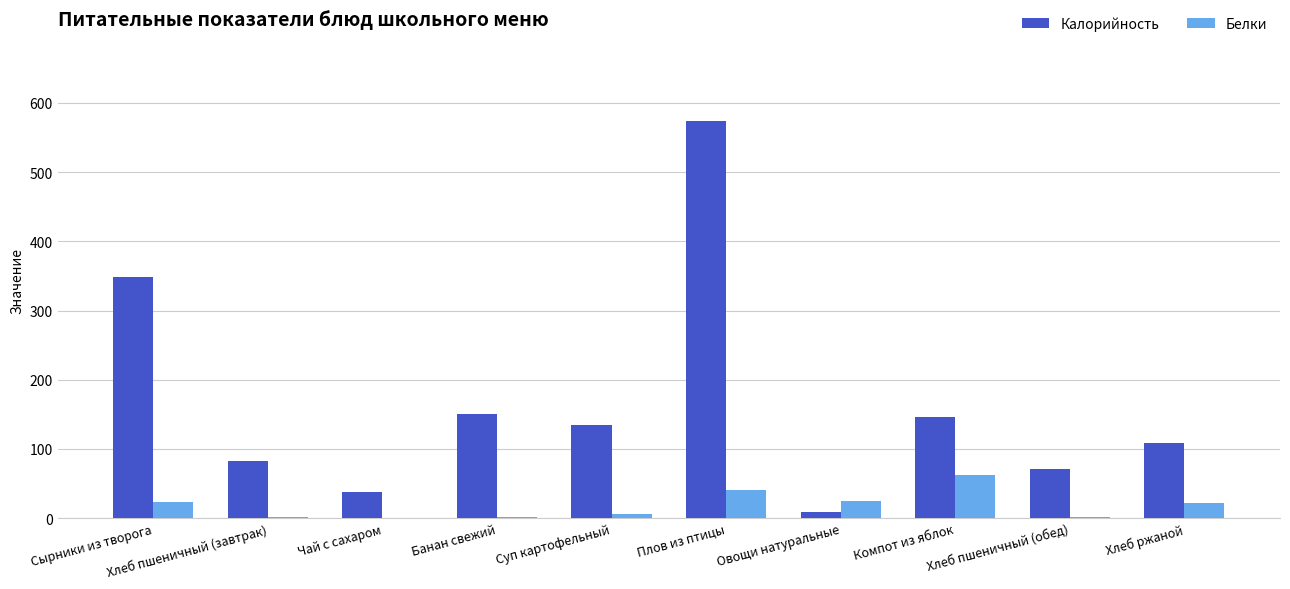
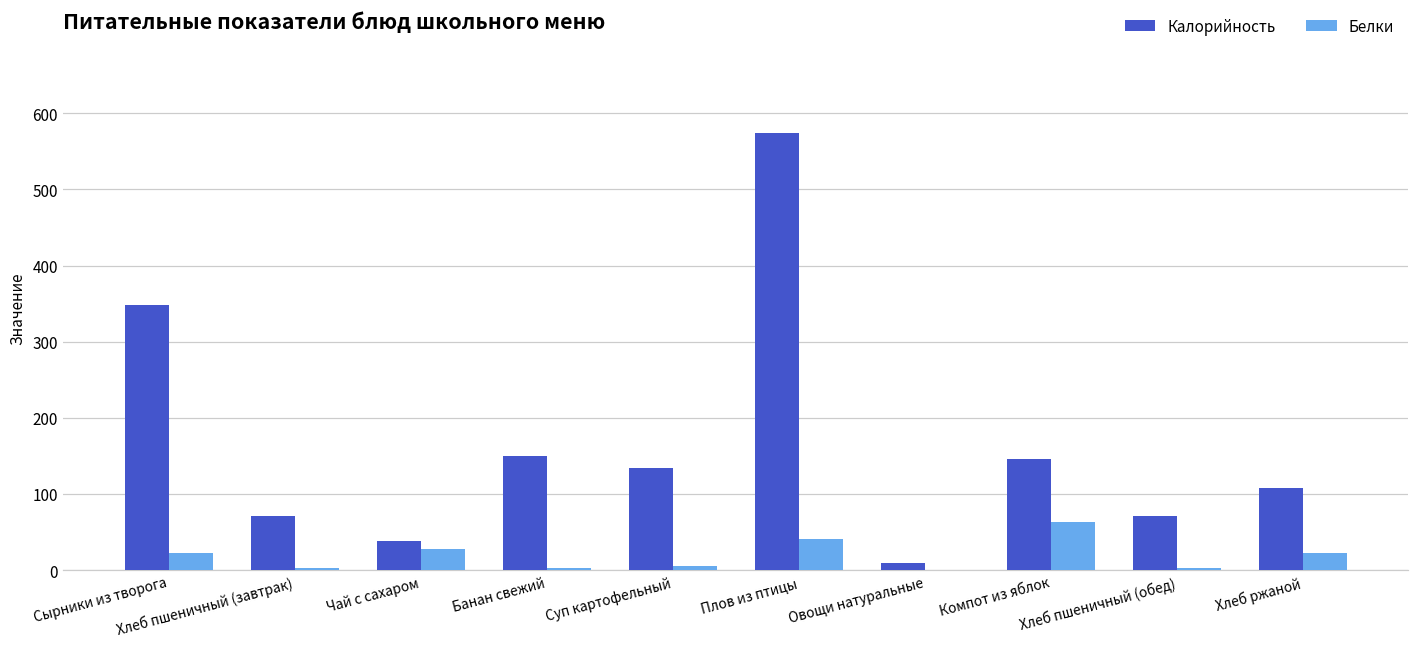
Калорийность, Хлеб пшеничный (завтрак): 80 -> 70
Белки, Чай с сахаром: 0 -> 30
Белки, Овощи натуральные: 30 -> 0
